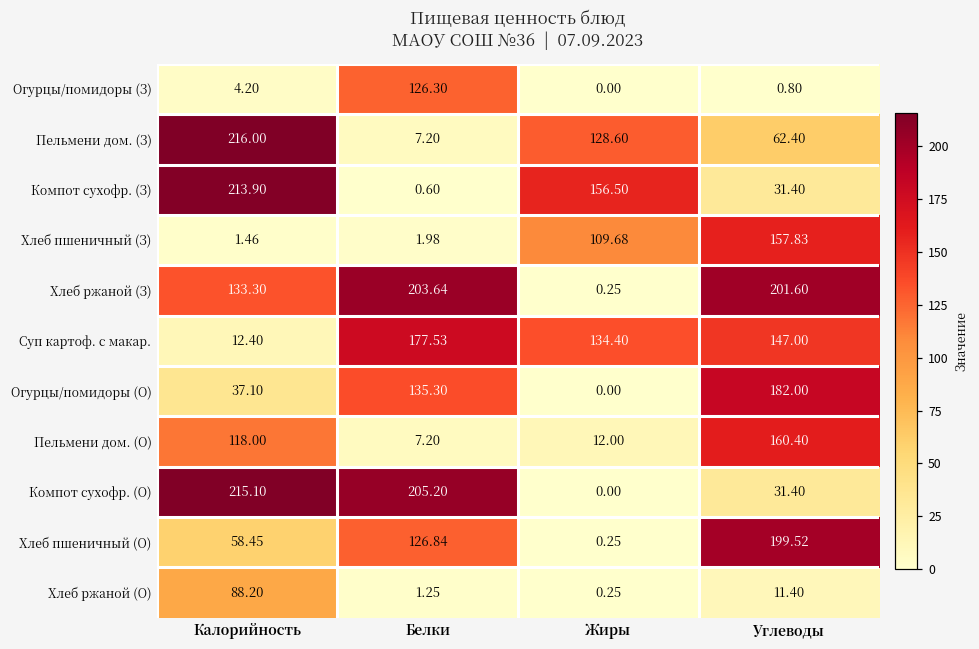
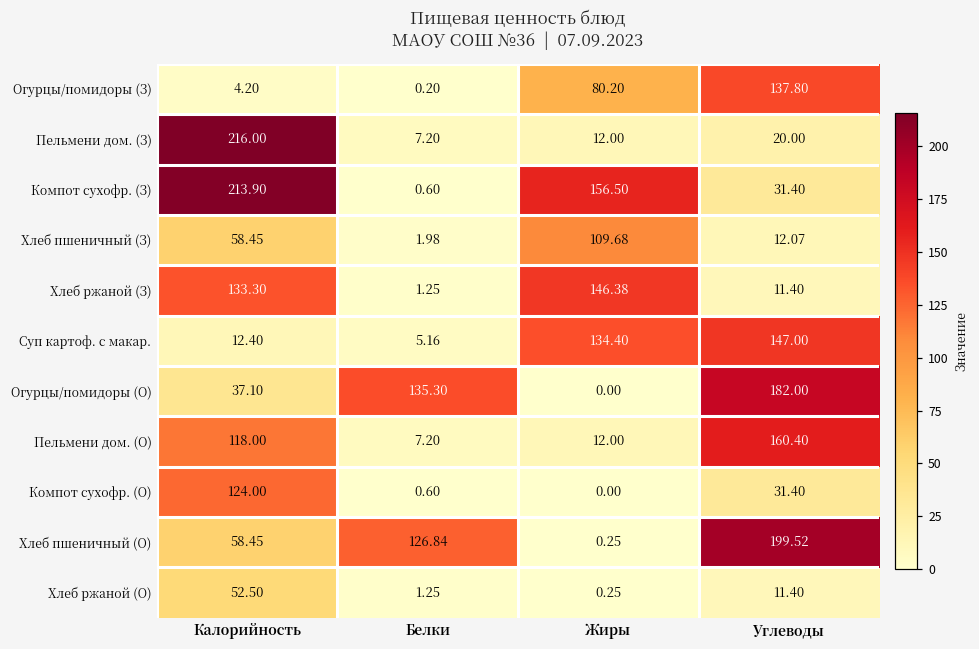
Огурцы/помидоры (З), Белки: 126.30 -> 0.20
Огурцы/помидоры (З), Жиры: 0.00 -> 80.20
Огурцы/помидоры (З), Углеводы: 0.80 -> 137.80
Пельмени дом. (З), Жиры: 128.60 -> 12.00
Пельмени дом. (З), Углеводы: 62.40 -> 20.00
Хлеб пшеничный (З), Калорийность: 1.46 -> 58.45
Хлеб пшеничный (З), Углеводы: 157.83 -> 12.07
Хлеб ржаной (З), Белки: 203.64 -> 1.25
Хлеб ржаной (З), Жиры: 0.25 -> 146.38
Хлеб ржаной (З), Углеводы: 201.60 -> 11.40
Суп картоф. с макар., Белки: 177.53 -> 5.16
Компот сухофр. (О), Калорийность: 215.10 -> 124.00
Компот сухофр. (О), Белки: 205.20 -> 0.60
Хлеб ржаной (О), Калорийность: 88.20 -> 52.50
